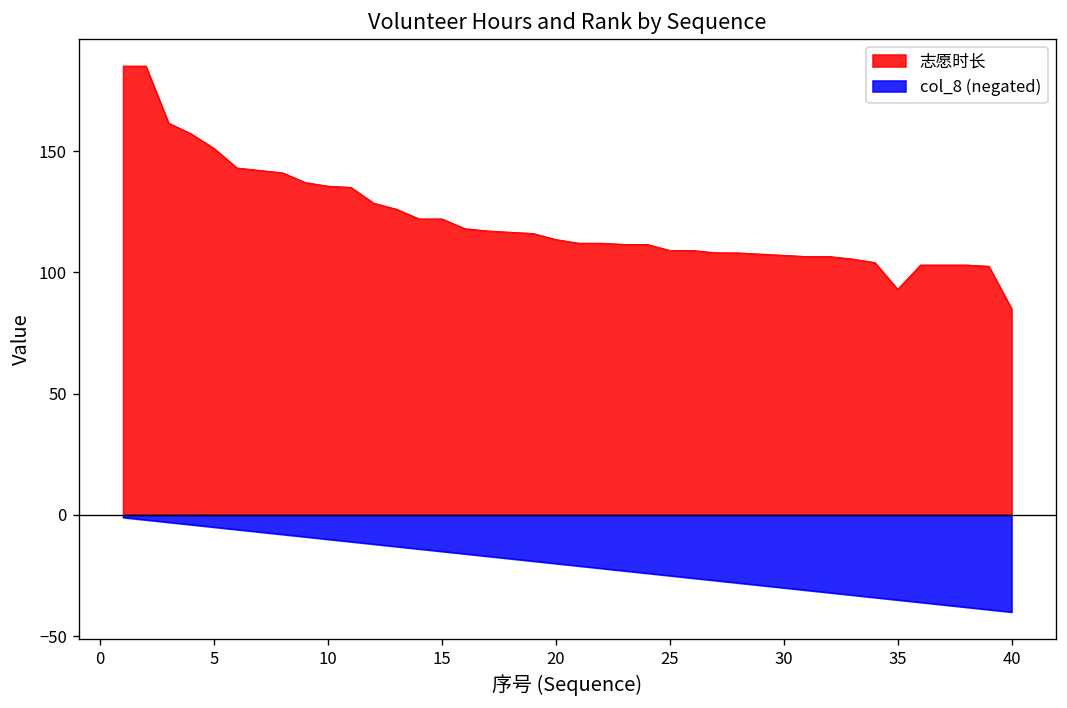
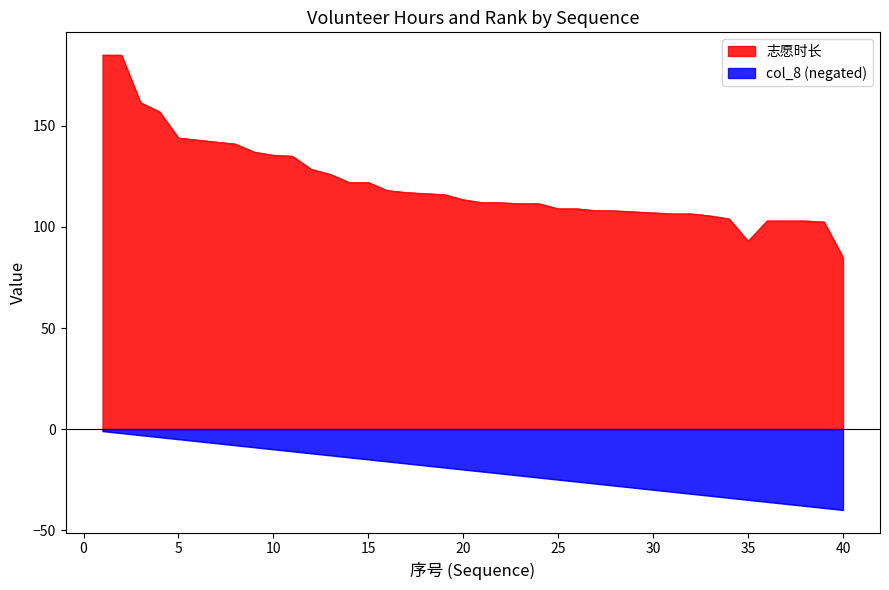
志愿时长, 5: 151 -> 144
